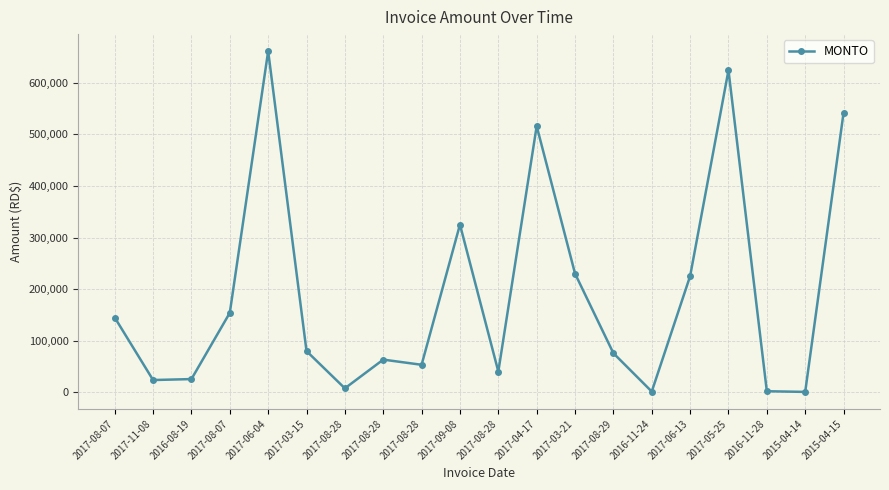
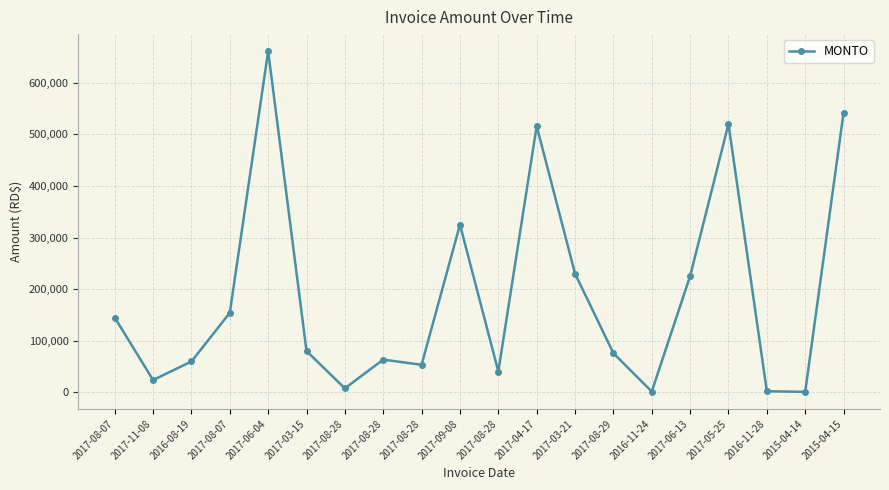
2016-08-19: 30,000 -> 60,000
2017-05-25: 620,000 -> 520,000
